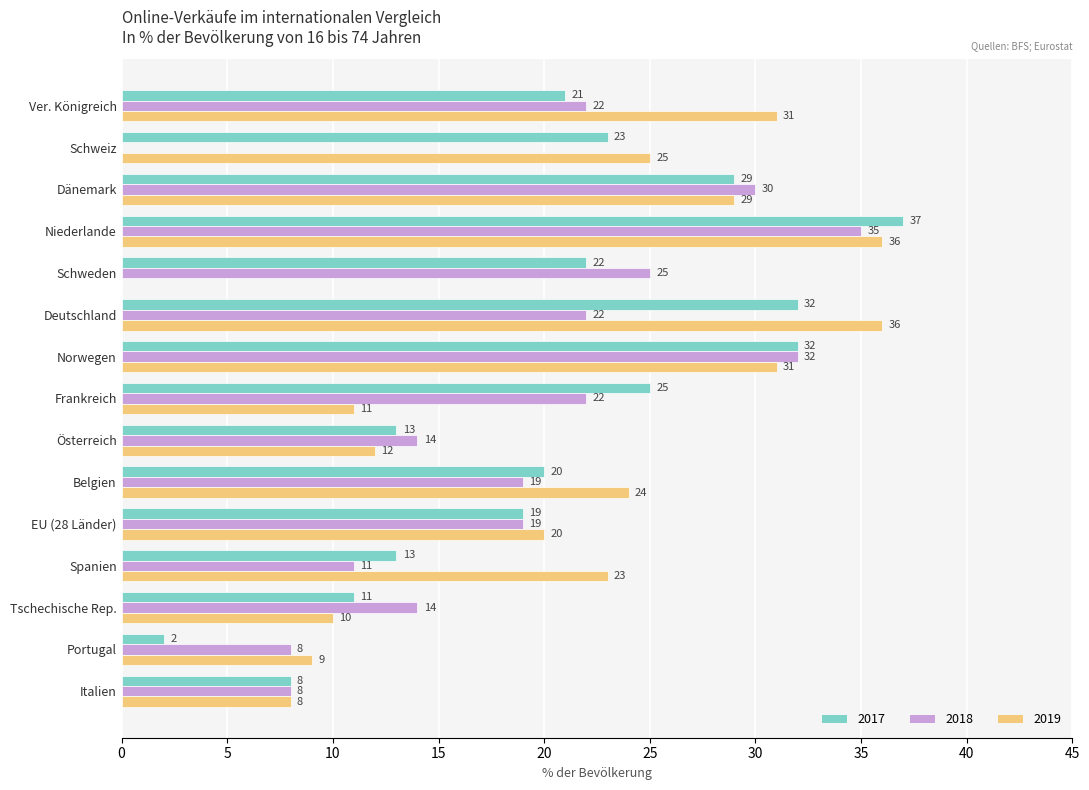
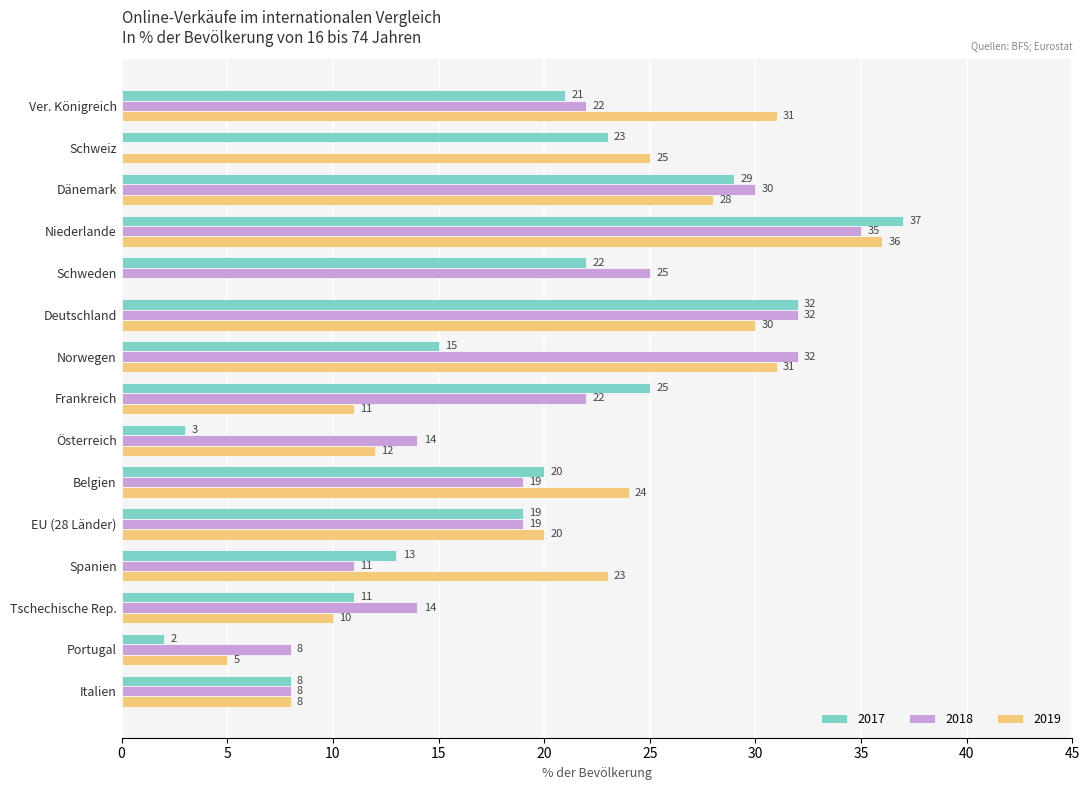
2019, Dänemark: 29 -> 28
2018, Deutschland: 22 -> 32
2019, Deutschland: 36 -> 30
2017, Norwegen: 32 -> 15
2017, Österreich: 13 -> 3
2019, Portugal: 9 -> 5
